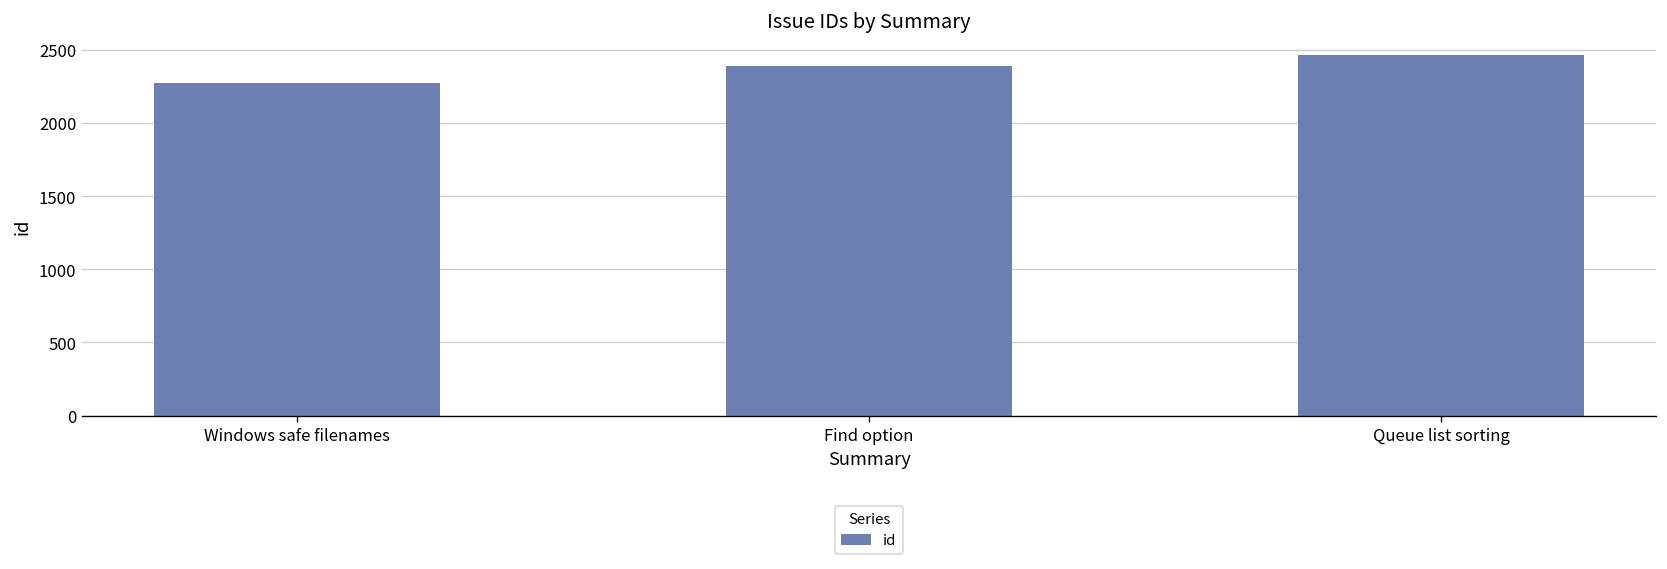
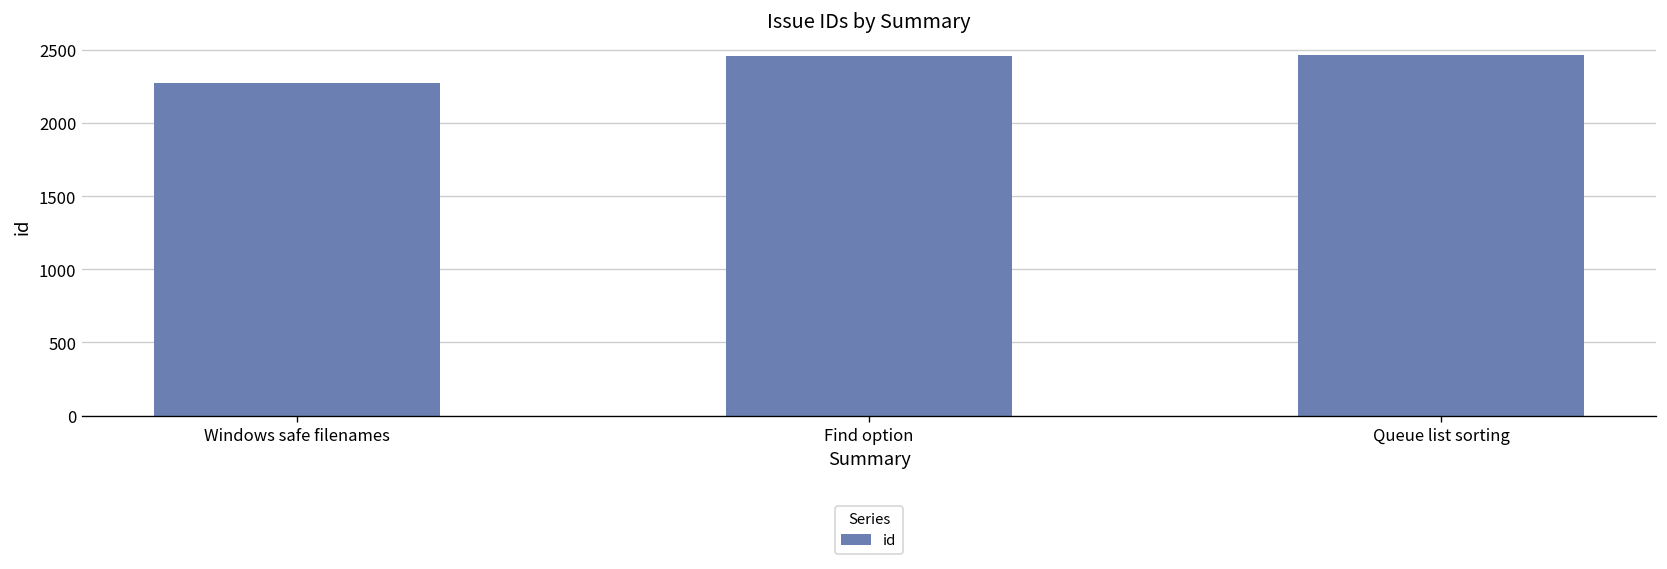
Find option: 2390 -> 2460
